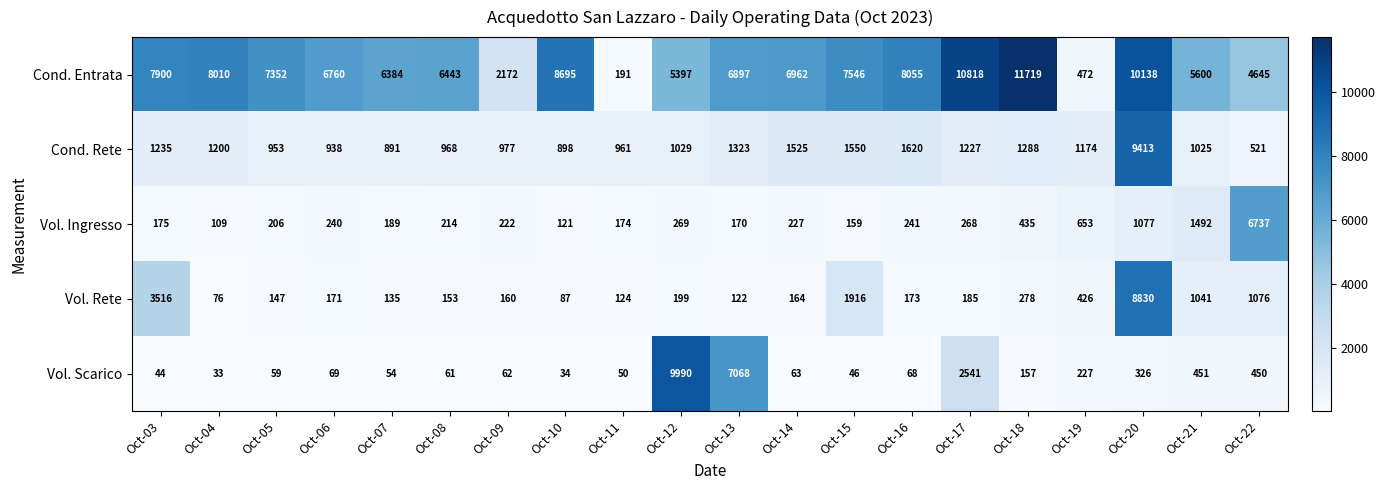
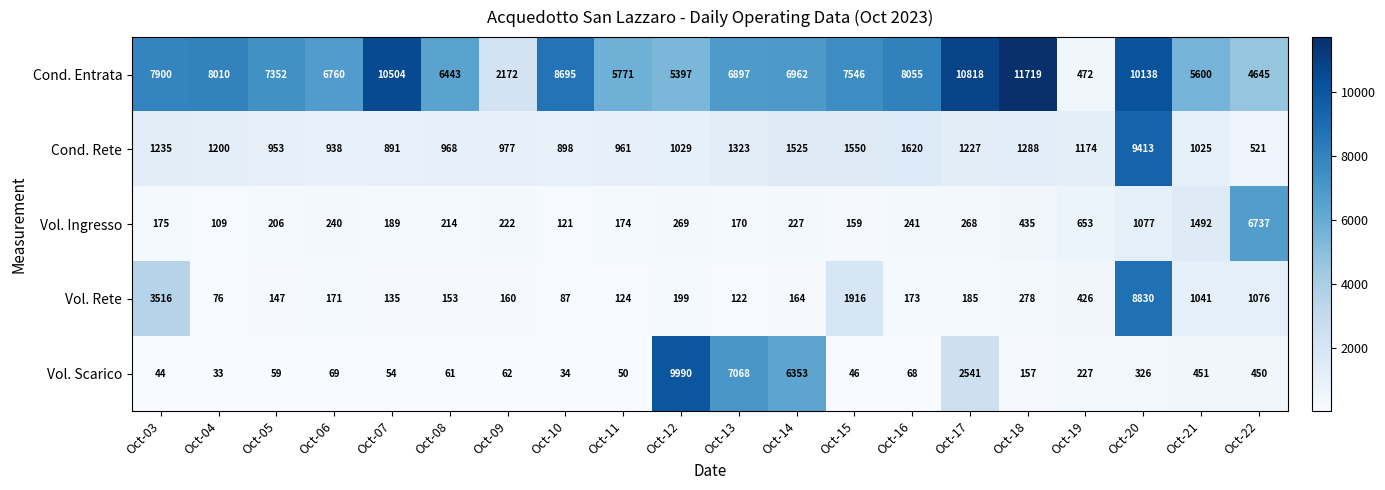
Cond. Entrata, Oct-07: 6384 -> 10504
Cond. Entrata, Oct-11: 191 -> 5771
Vol. Scarico, Oct-14: 63 -> 6353
